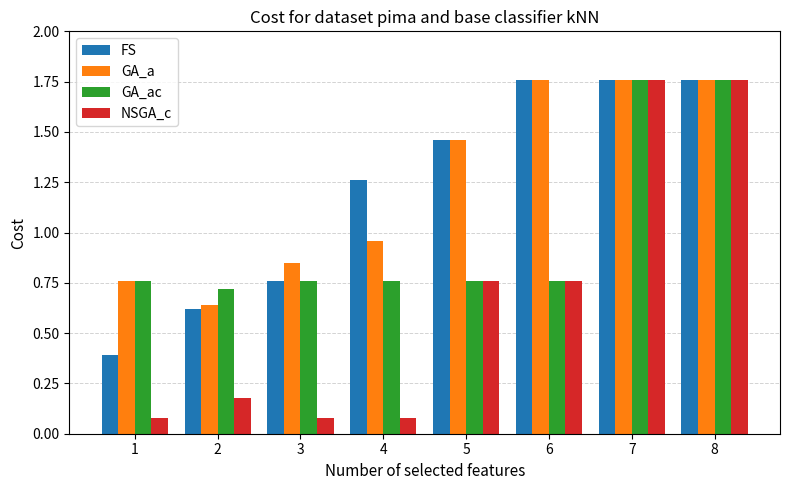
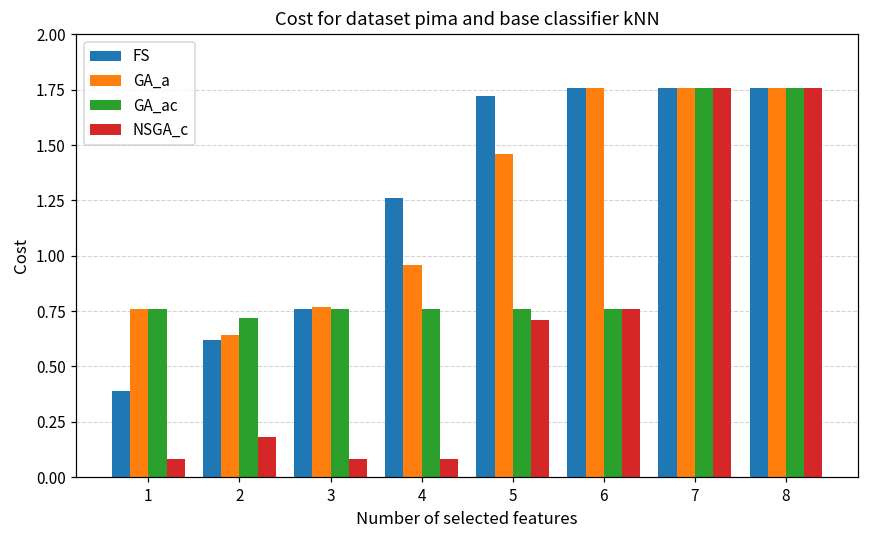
GA_a, 3: 0.85 -> 0.77
FS, 5: 1.46 -> 1.72
NSGA_c, 5: 0.76 -> 0.71
